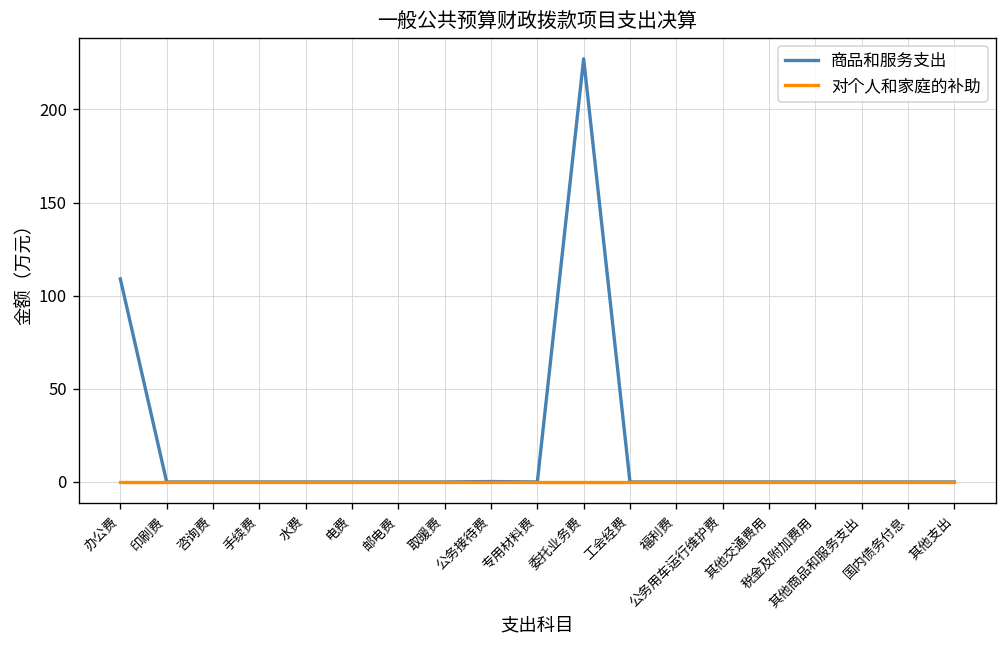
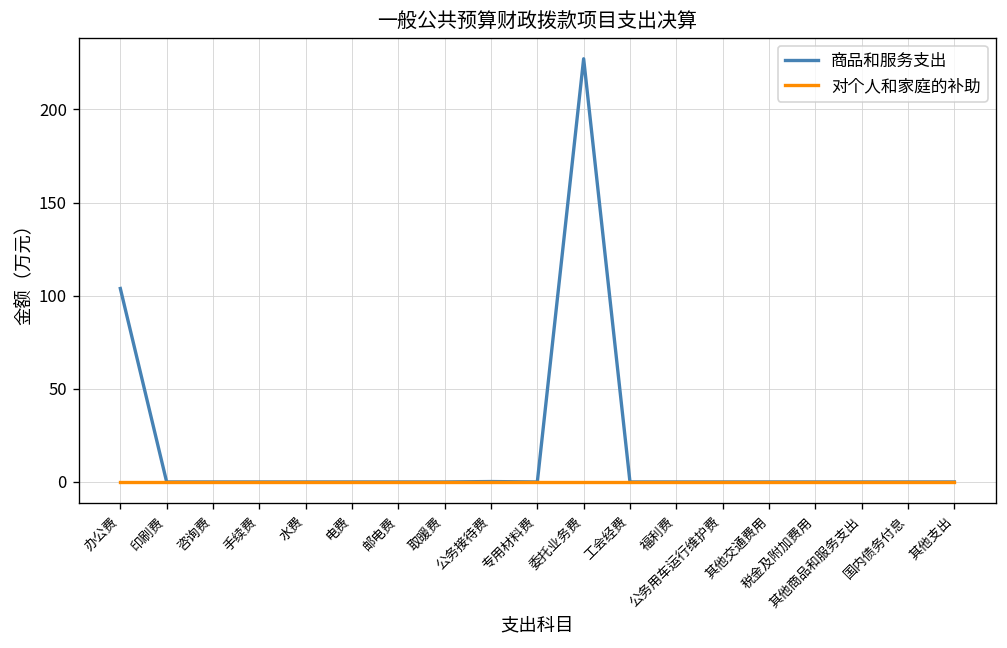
商品和服务支出, 办公费: 109 -> 104
